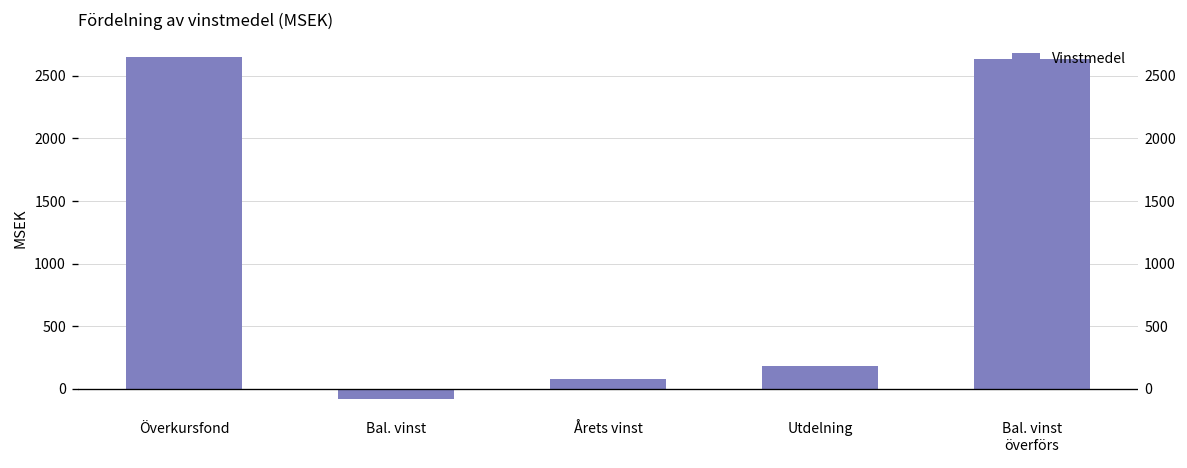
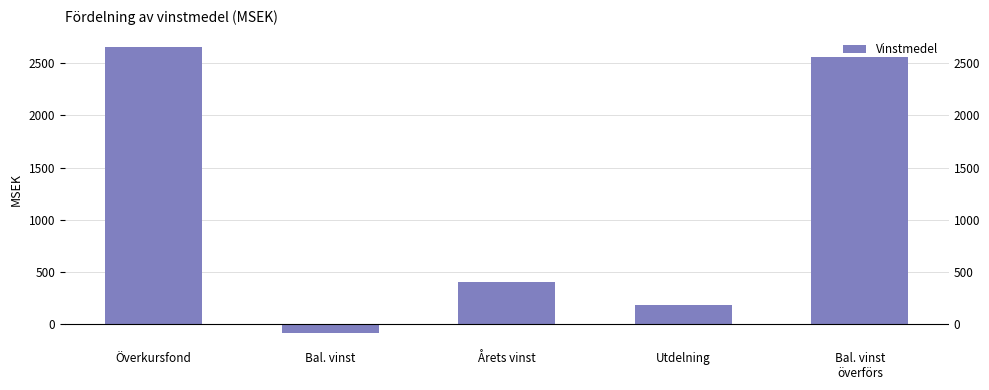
Årets vinst: 80 -> 410
Bal. vinst överförs: 2640 -> 2560
